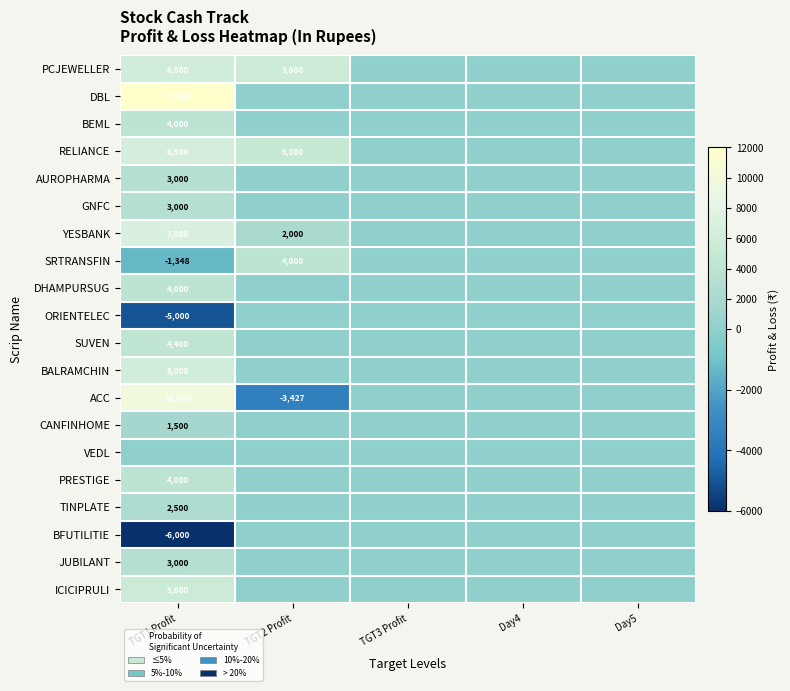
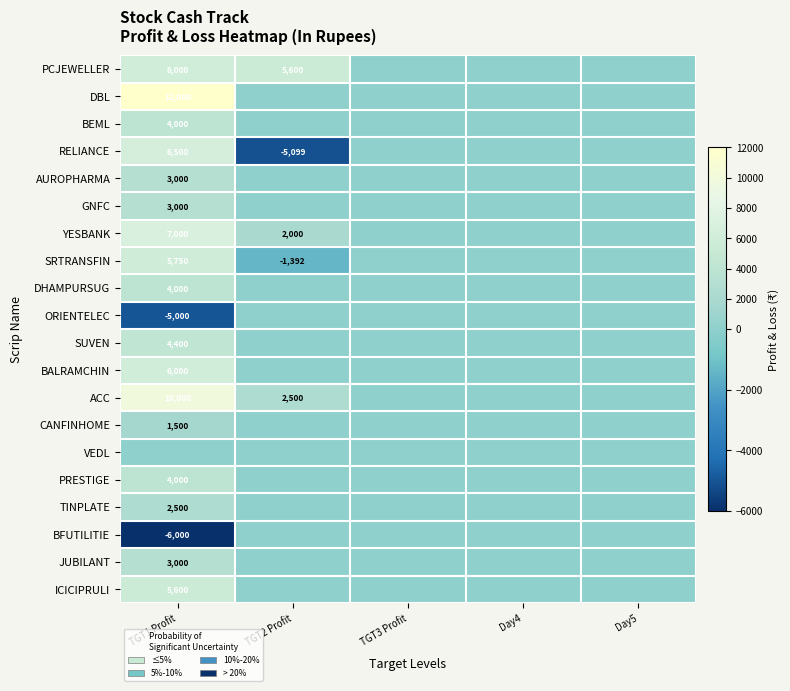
RELIANCE, TGT2 Profit: 5,000 -> -5,099
SRTRANSFIN, TGT1 Profit: -1,348 -> 5,750
SRTRANSFIN, TGT2 Profit: 4,000 -> -1,392
ACC, TGT2 Profit: -3,427 -> 2,500
